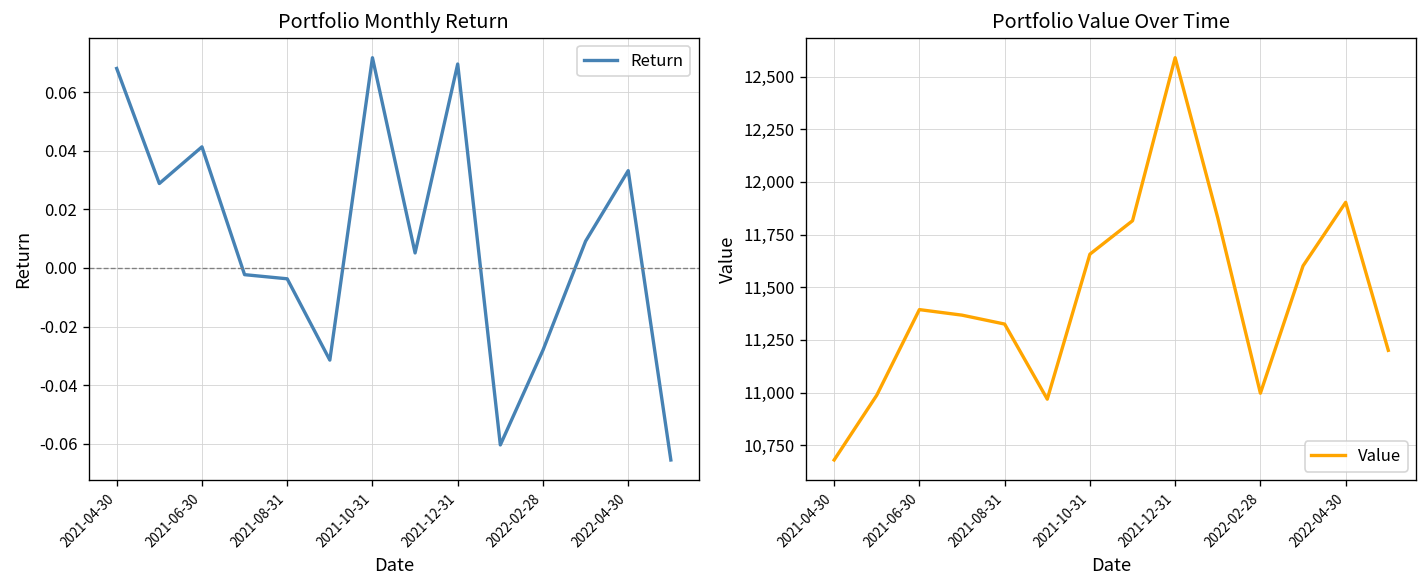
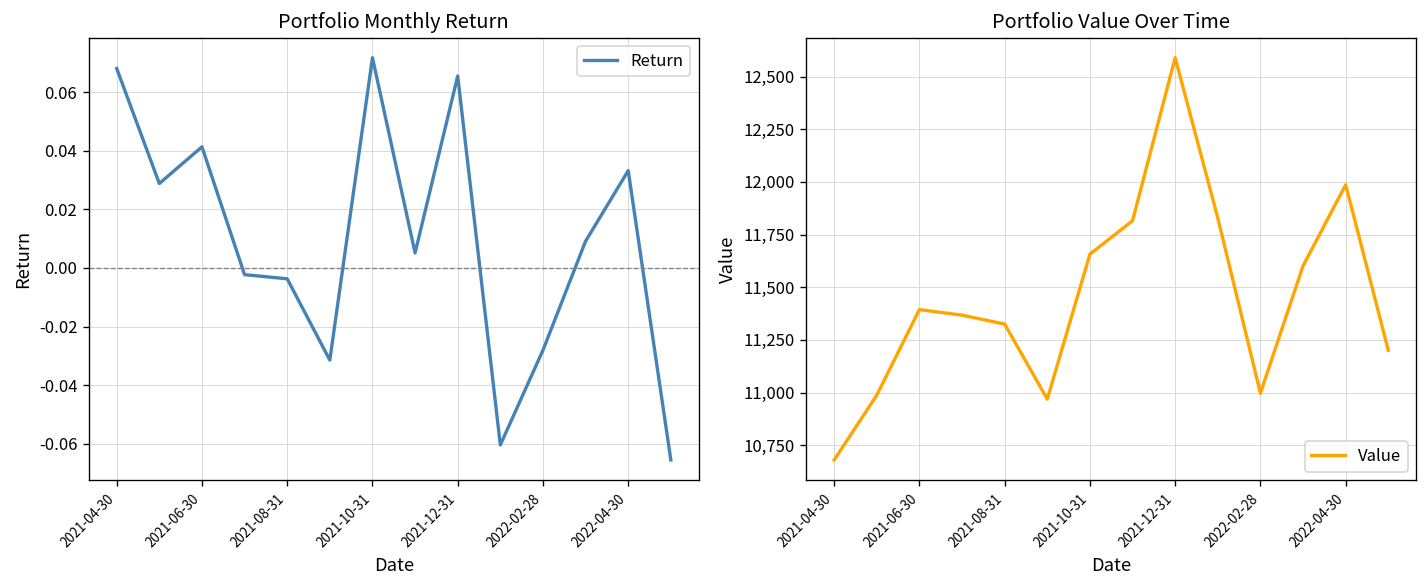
Portfolio Monthly Return, 2021-12-31: 0.070 -> 0.065
Portfolio Value Over Time, 2022-04-30: 11,900 -> 11,990
